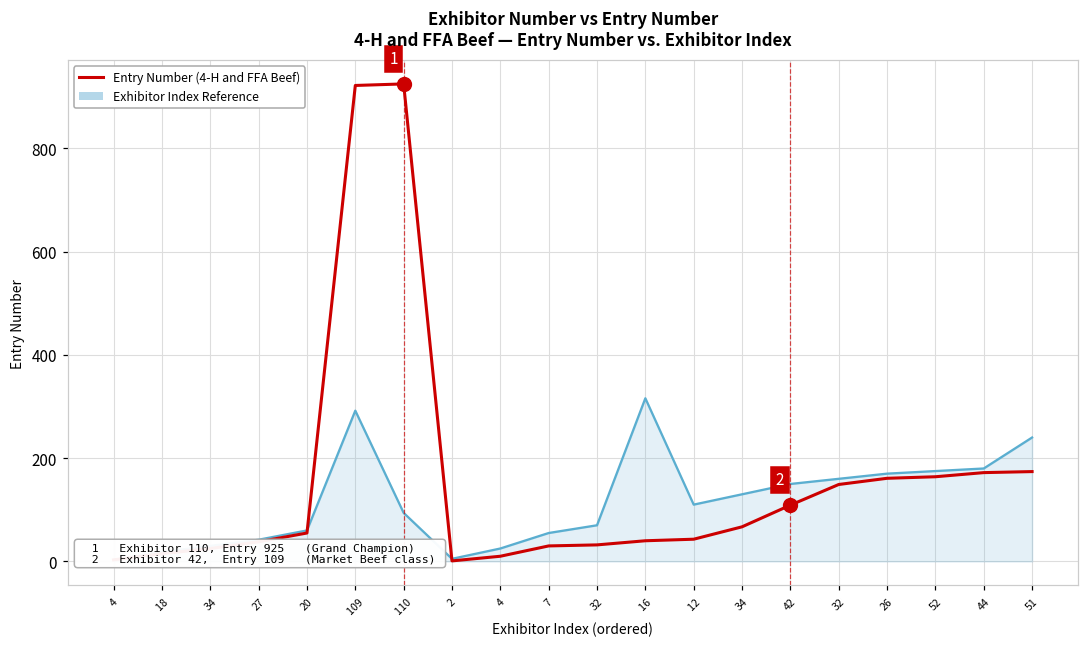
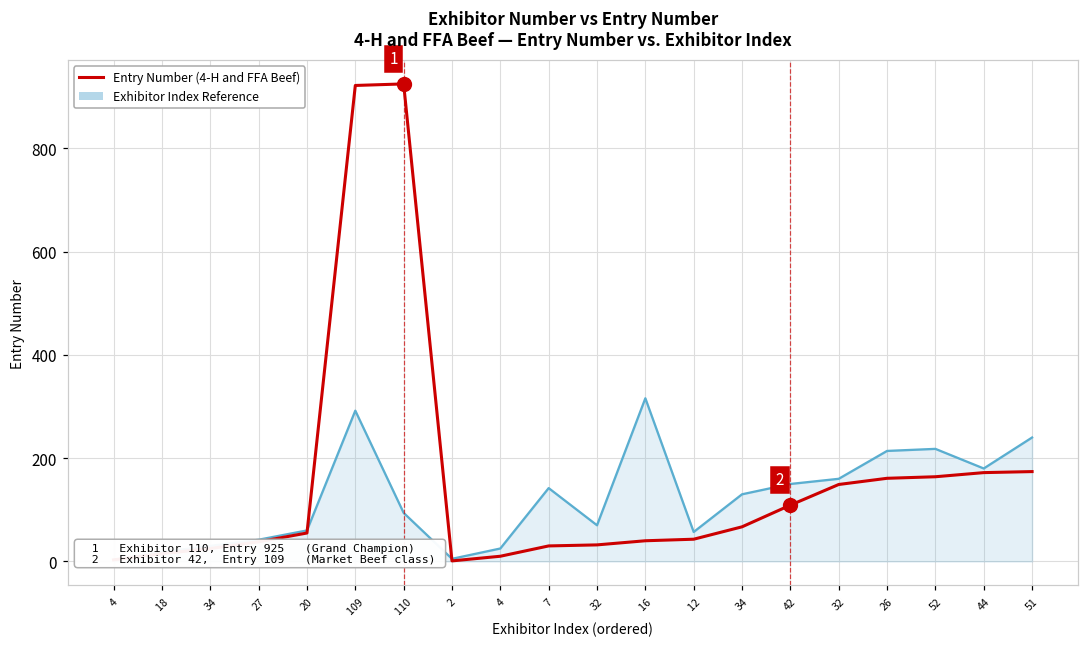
Exhibitor Index Reference, 7: 60 -> 140
Exhibitor Index Reference, 12: 110 -> 60
Exhibitor Index Reference, 26: 170 -> 210
Exhibitor Index Reference, 52: 180 -> 220
